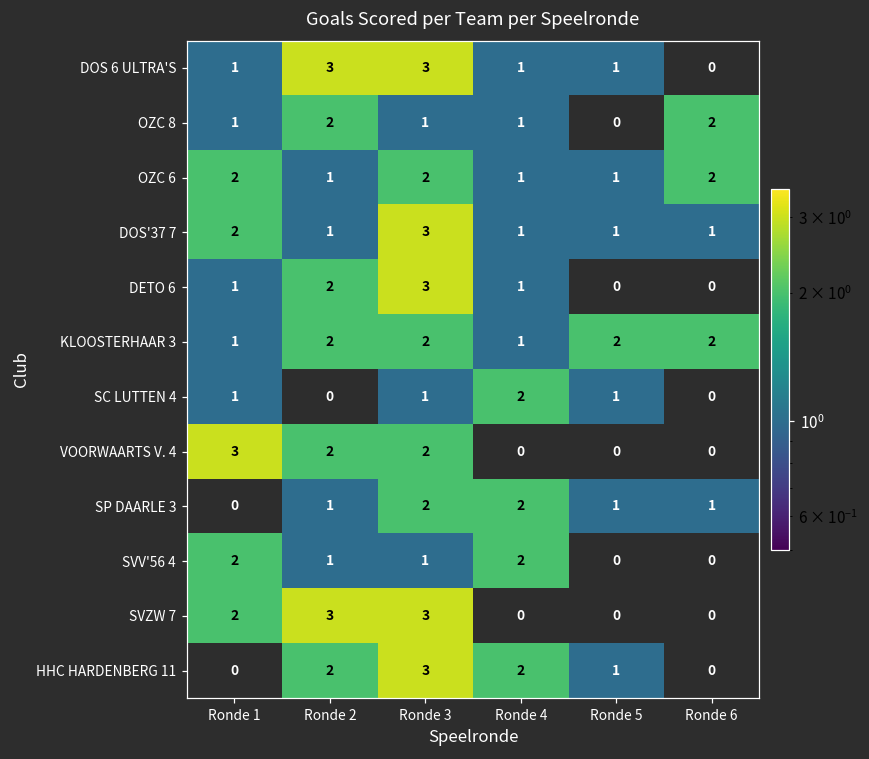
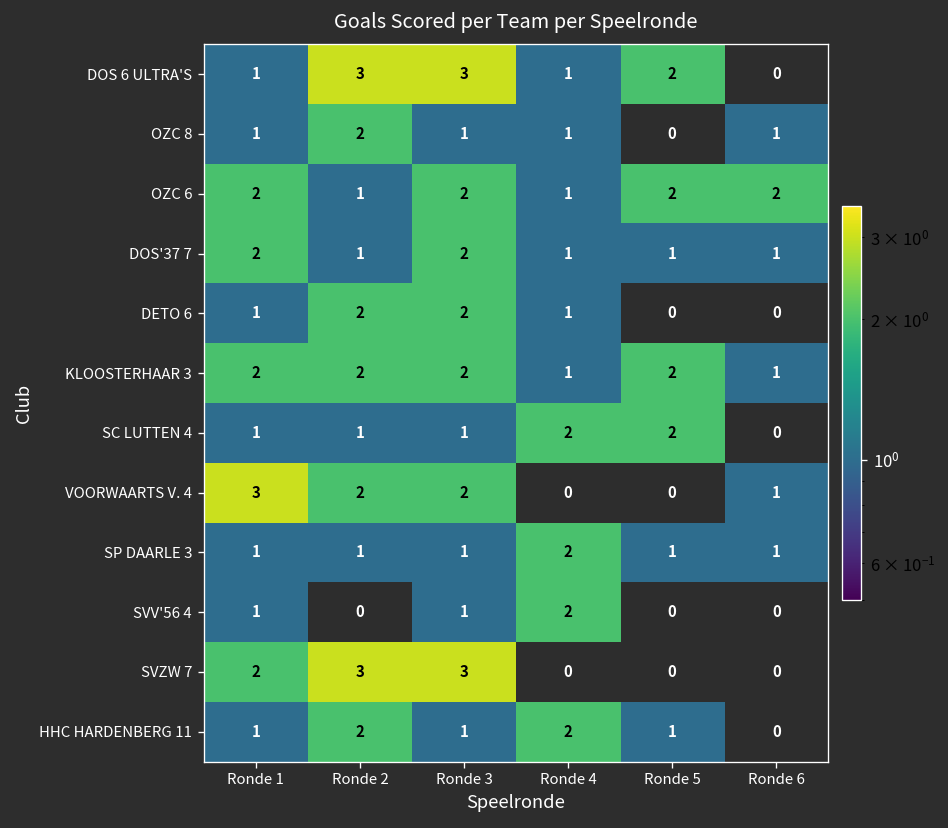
DOS 6 ULTRA'S, Ronde 5: 1 -> 2
OZC 8, Ronde 6: 2 -> 1
OZC 6, Ronde 5: 1 -> 2
DOS'37 7, Ronde 3: 3 -> 2
DETO 6, Ronde 3: 3 -> 2
KLOOSTERHAAR 3, Ronde 1: 1 -> 2
KLOOSTERHAAR 3, Ronde 6: 2 -> 1
SC LUTTEN 4, Ronde 2: 0 -> 1
SC LUTTEN 4, Ronde 5: 1 -> 2
VOORWAARTS V. 4, Ronde 6: 0 -> 1
SP DAARLE 3, Ronde 1: 0 -> 1
SP DAARLE 3, Ronde 3: 2 -> 1
SVV'56 4, Ronde 1: 2 -> 1
SVV'56 4, Ronde 2: 1 -> 0
HHC HARDENBERG 11, Ronde 1: 0 -> 1
HHC HARDENBERG 11, Ronde 3: 3 -> 1
